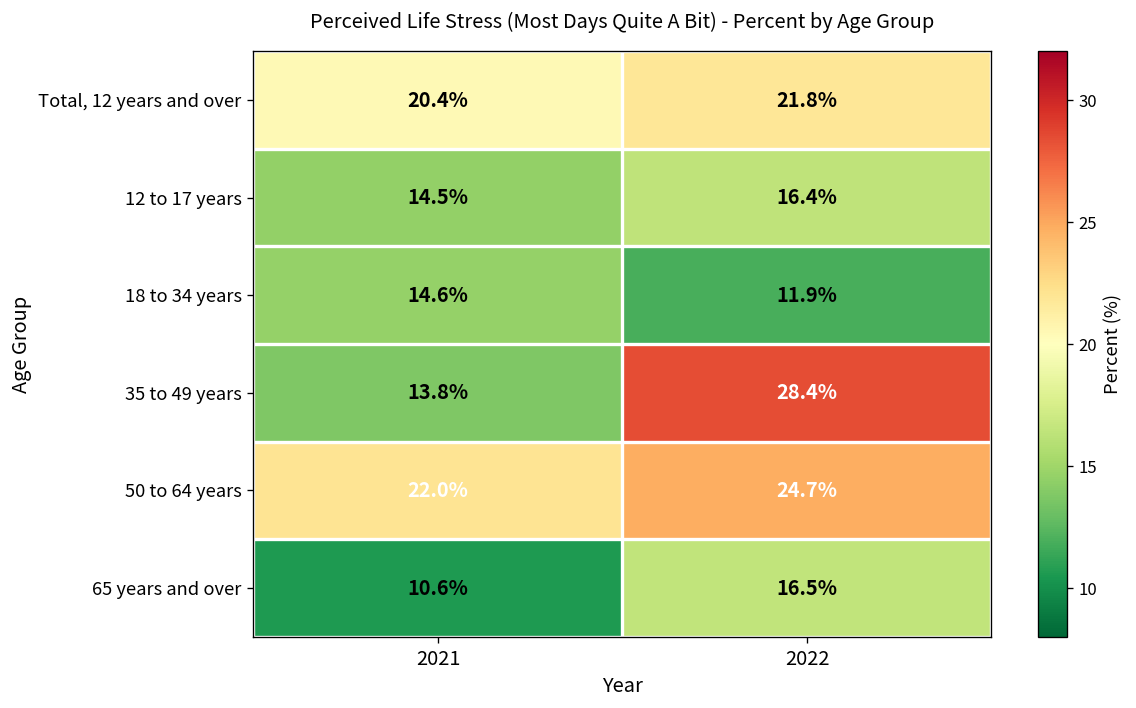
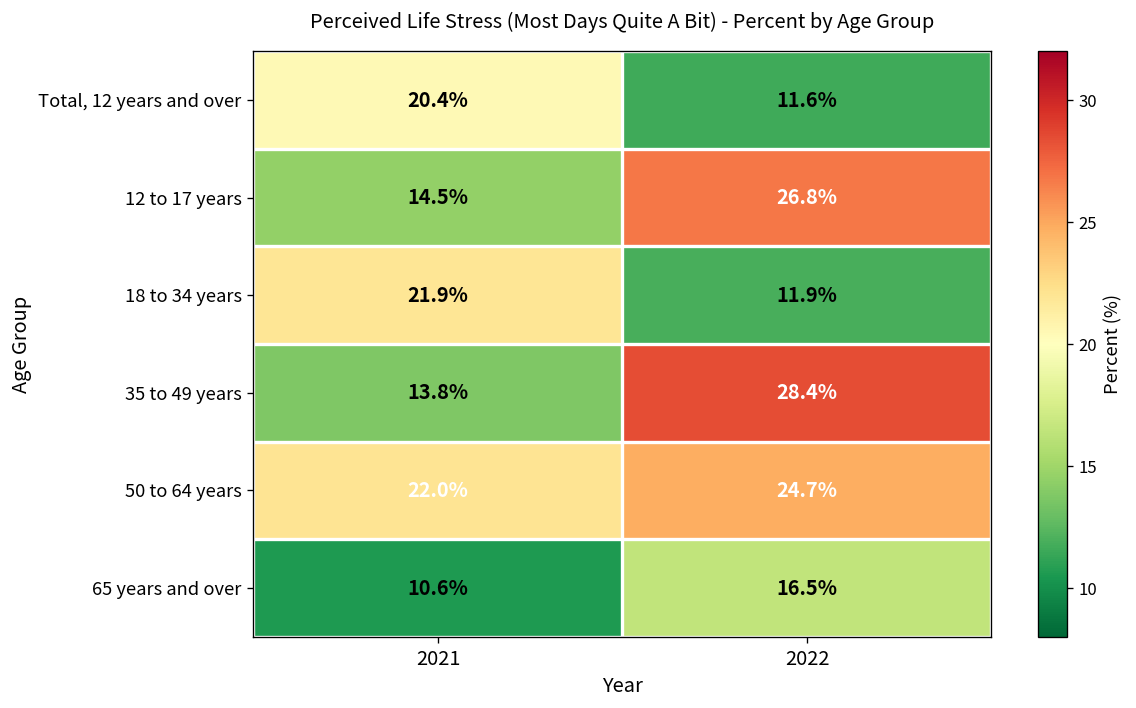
Total, 12 years and over, 2022: 21.8% -> 11.6%
12 to 17 years, 2022: 16.4% -> 26.8%
18 to 34 years, 2021: 14.6% -> 21.9%
